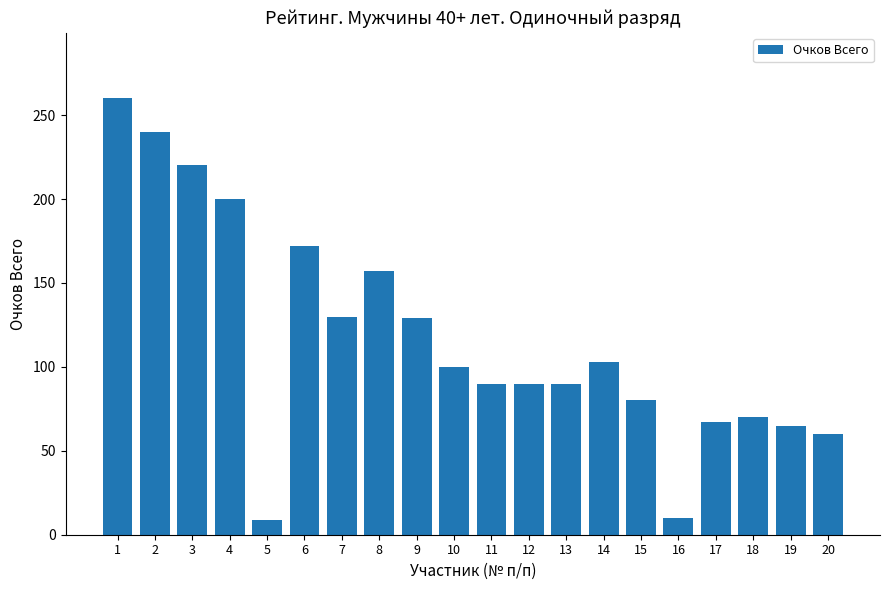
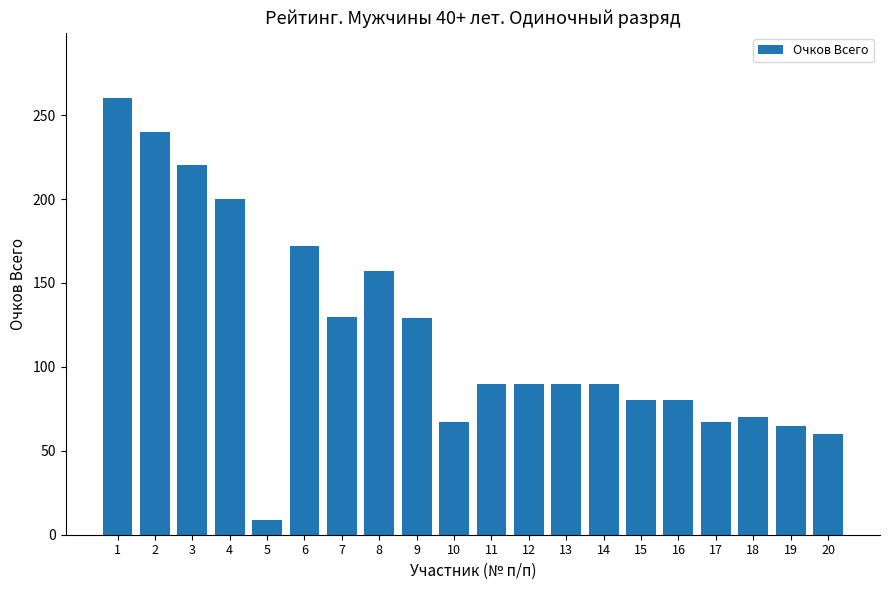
10: 100 -> 67
14: 103 -> 90
16: 10 -> 80
